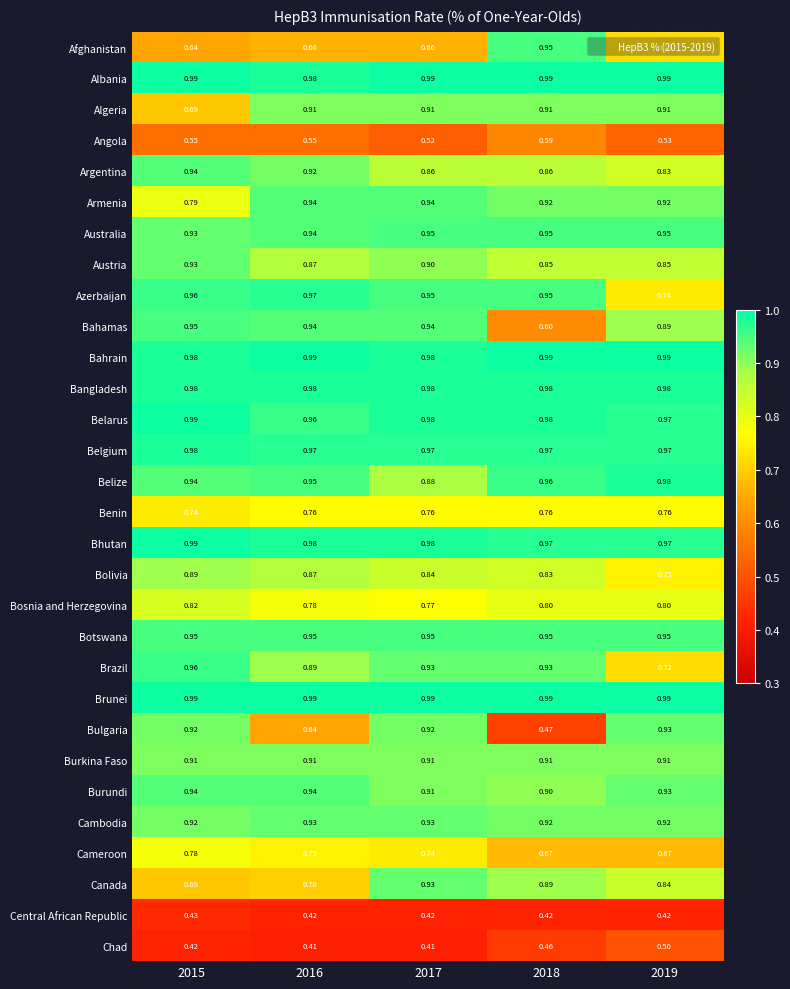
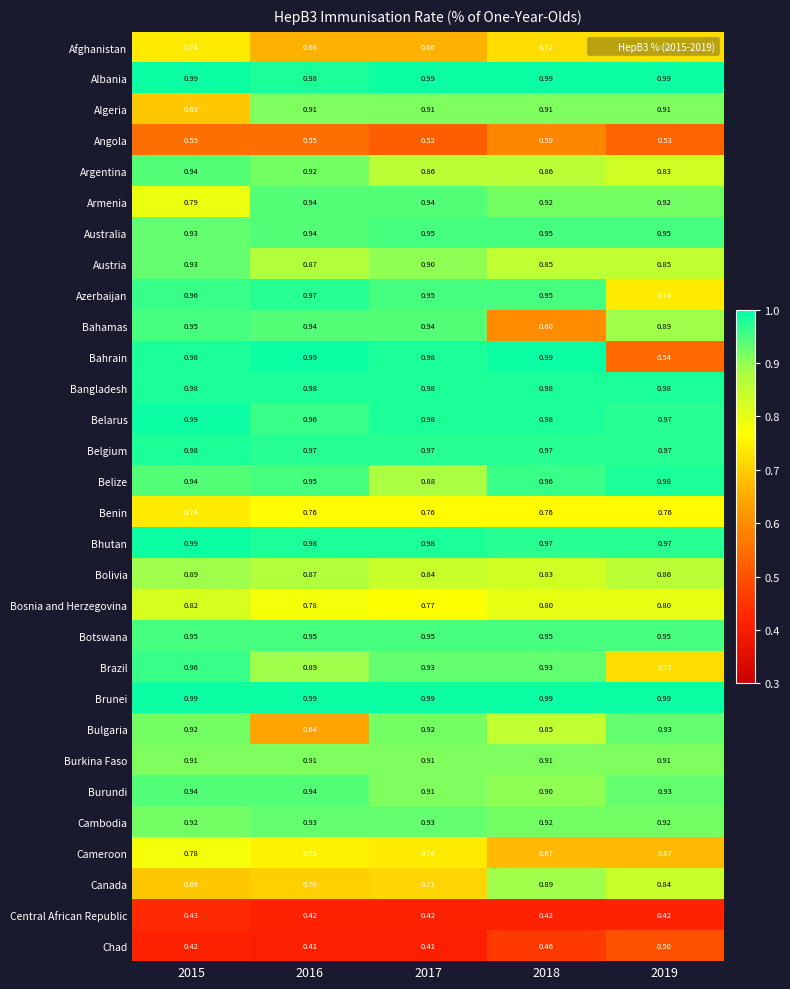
Afghanistan, 2015: 0.64 -> 0.74
Afghanistan, 2018: 0.95 -> 0.72
Bahrain, 2019: 0.99 -> 0.54
Bolivia, 2019: 0.75 -> 0.86
Bulgaria, 2018: 0.47 -> 0.85
Canada, 2017: 0.93 -> 0.71
